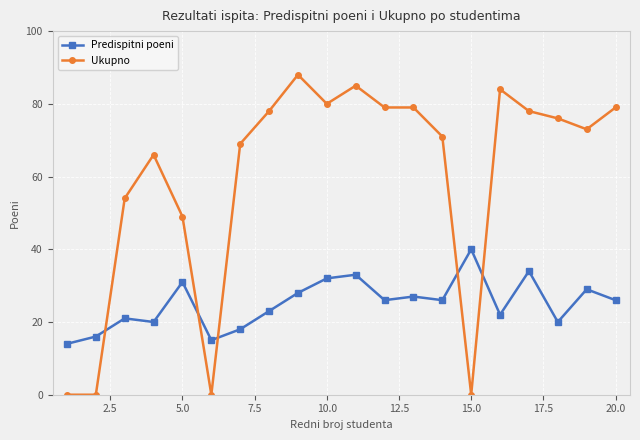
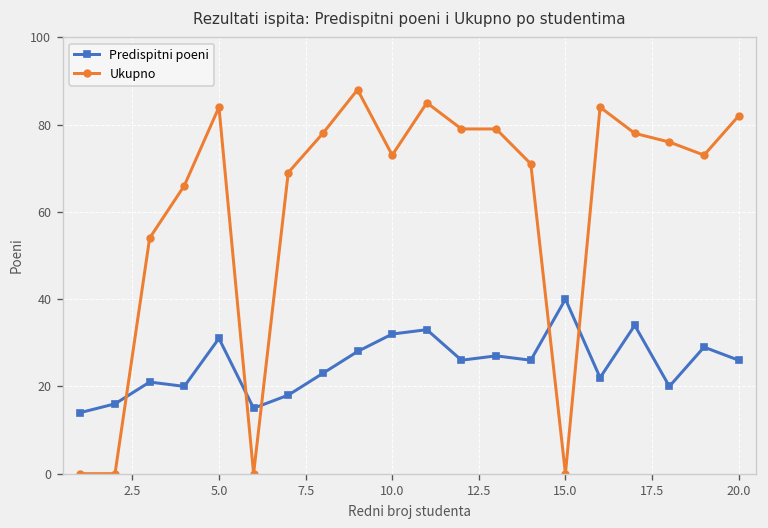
Ukupno, 5.0: 49 -> 84
Ukupno, 10.0: 80 -> 73
Ukupno, 20.0: 79 -> 82
